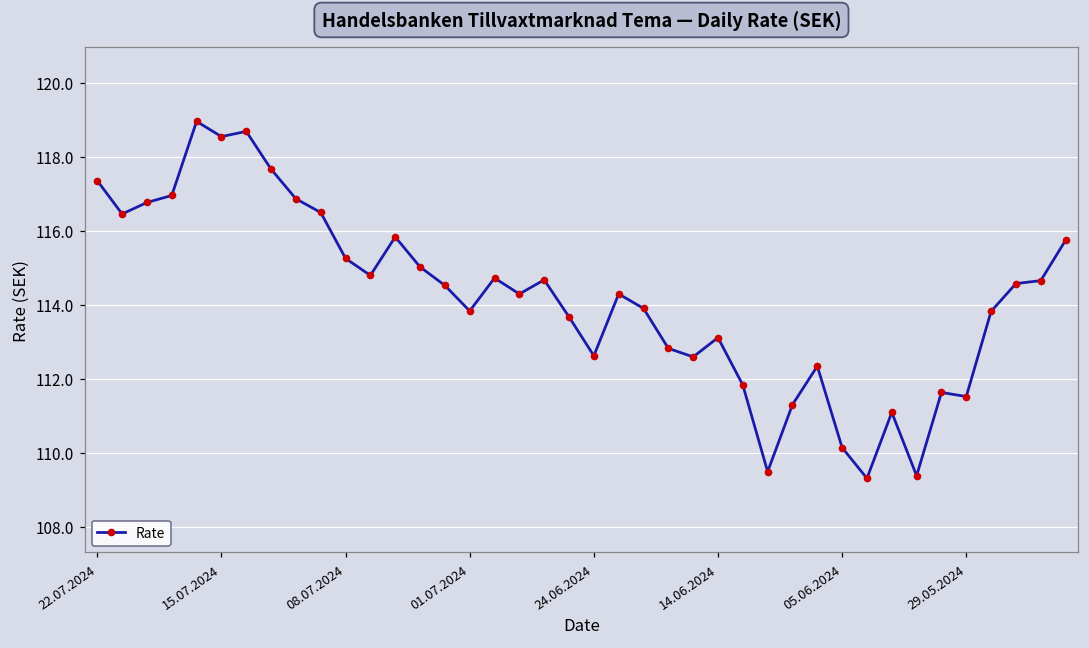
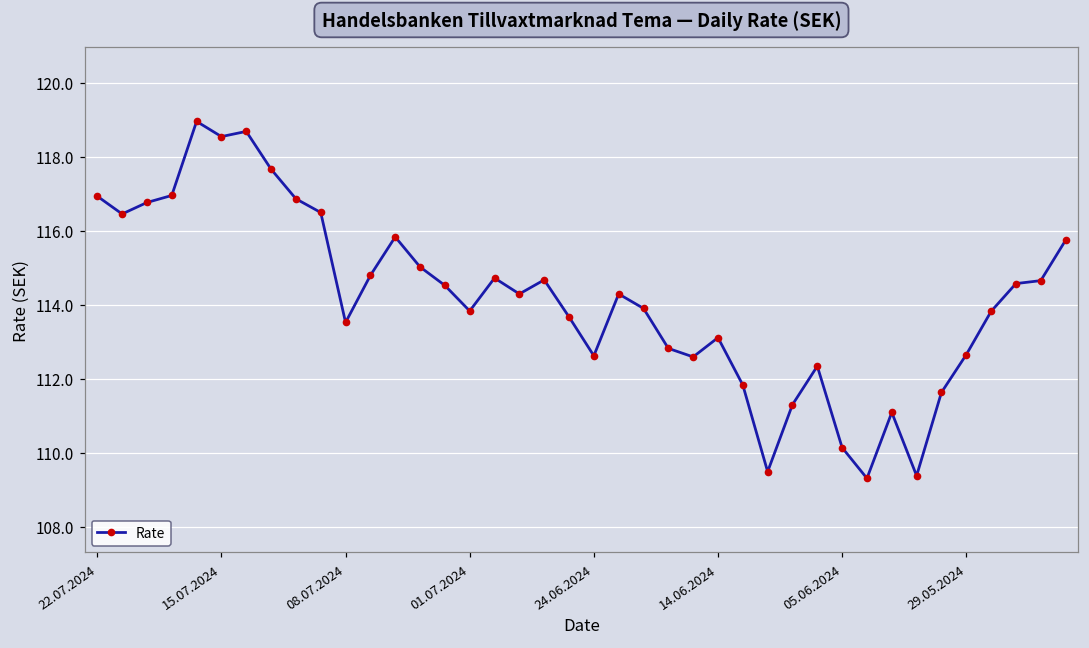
22.07.2024: 117.4 -> 116.9
08.07.2024: 115.3 -> 113.5
29.05.2024: 111.5 -> 112.7
